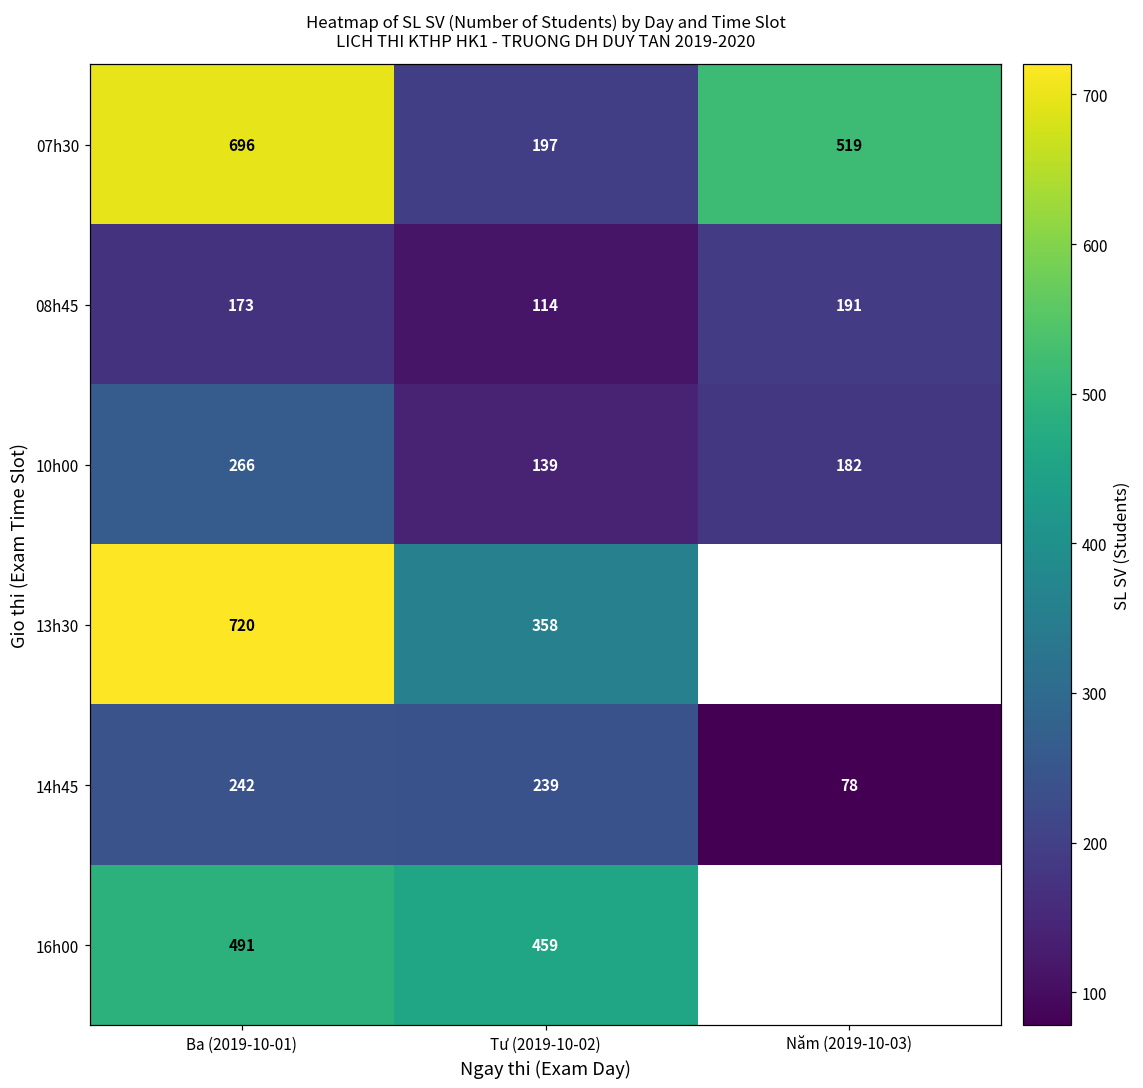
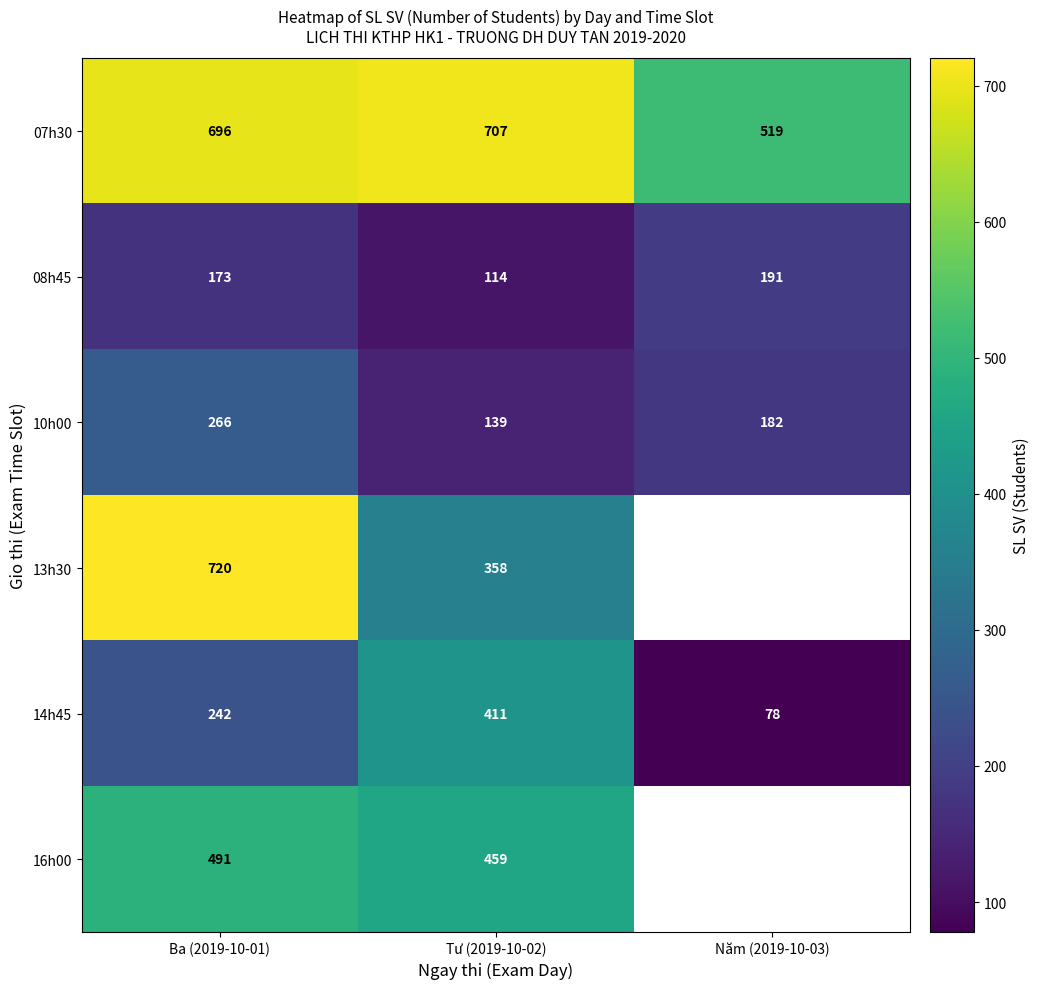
07h30, Tư (2019-10-02): 197 -> 707
14h45, Tư (2019-10-02): 239 -> 411
